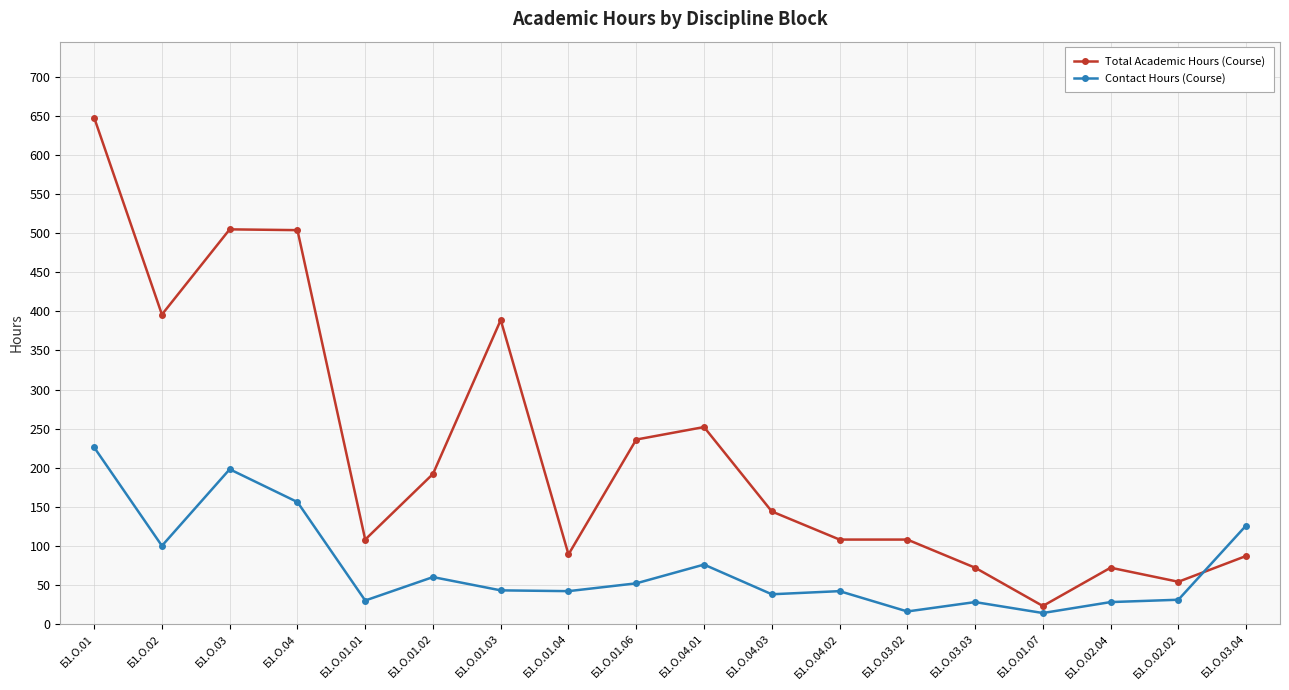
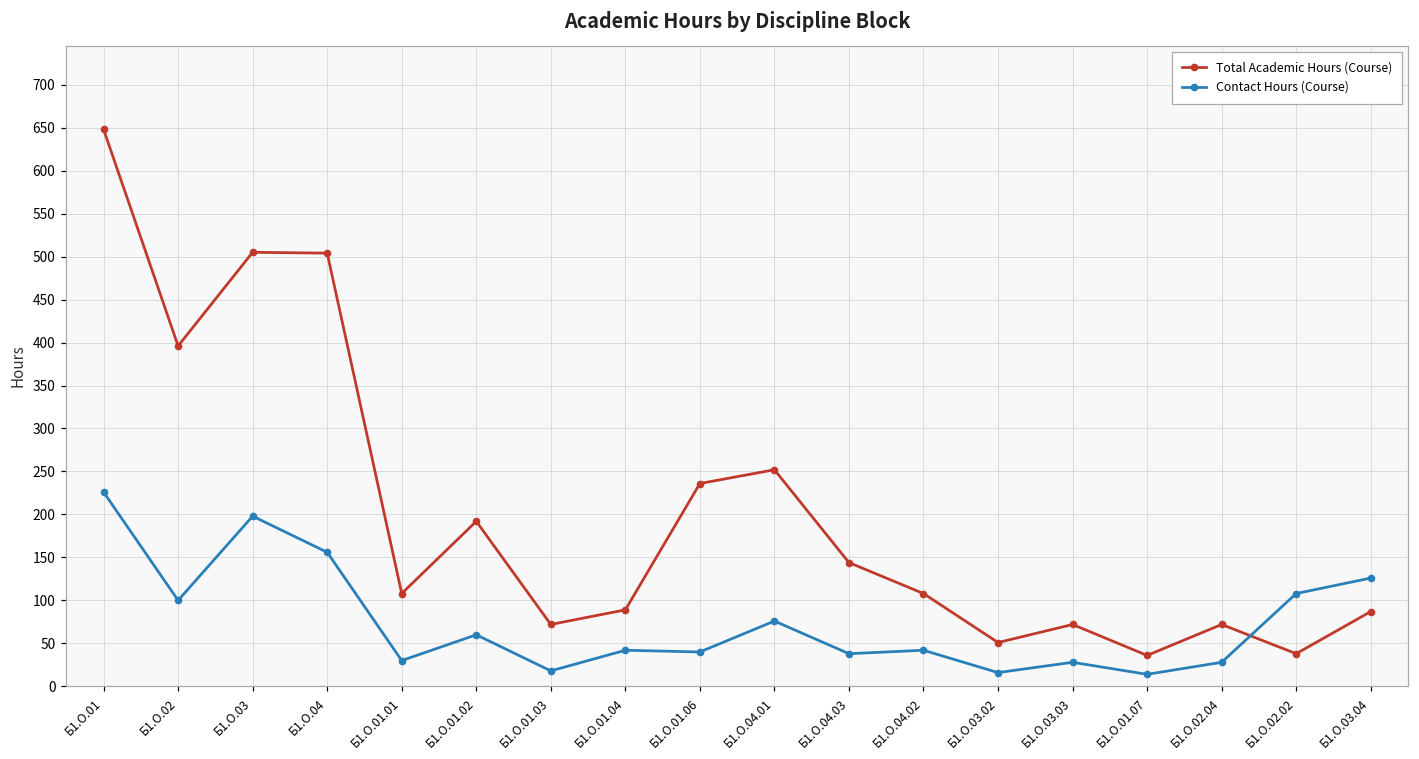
Total Academic Hours (Course), Б1.О.01.03: 390 -> 70
Contact Hours (Course), Б1.О.01.03: 40 -> 20
Contact Hours (Course), Б1.О.01.06: 50 -> 40
Total Academic Hours (Course), Б1.О.03.02: 110 -> 50
Total Academic Hours (Course), Б1.О.01.07: 20 -> 40
Total Academic Hours (Course), Б1.О.02.02: 50 -> 40
Contact Hours (Course), Б1.О.02.02: 30 -> 110
